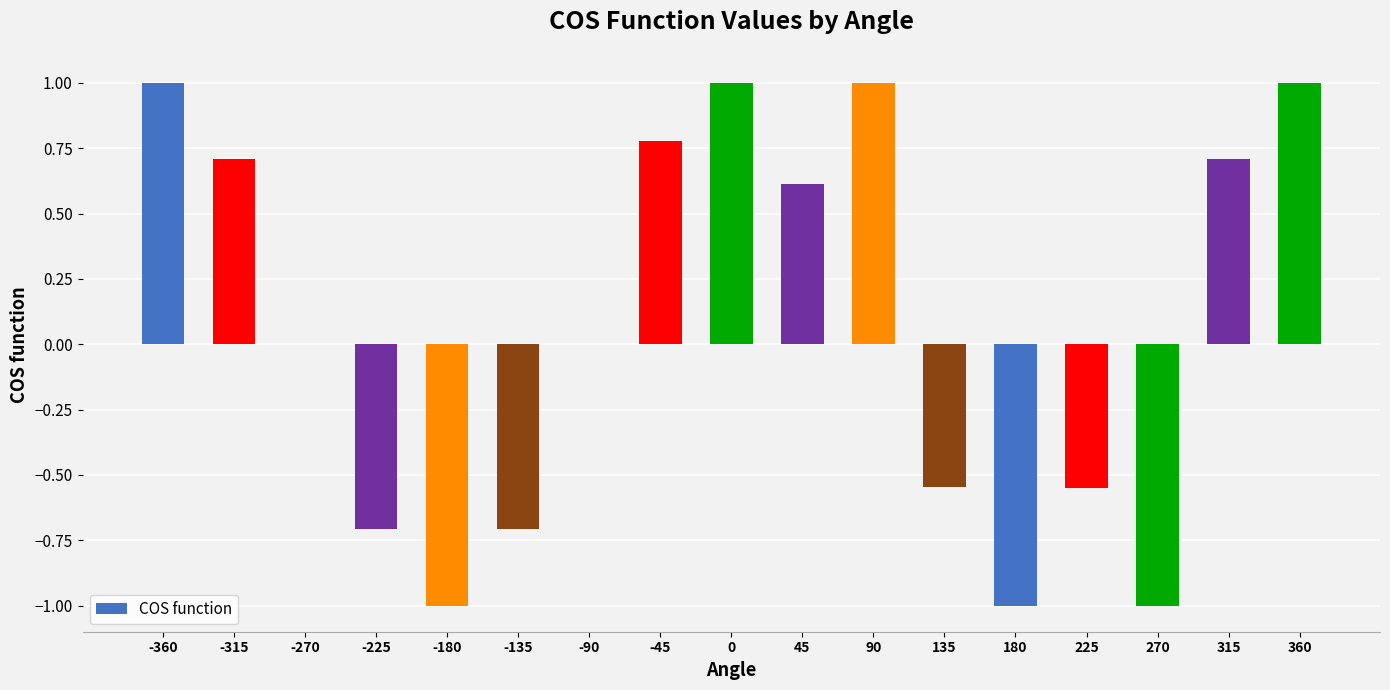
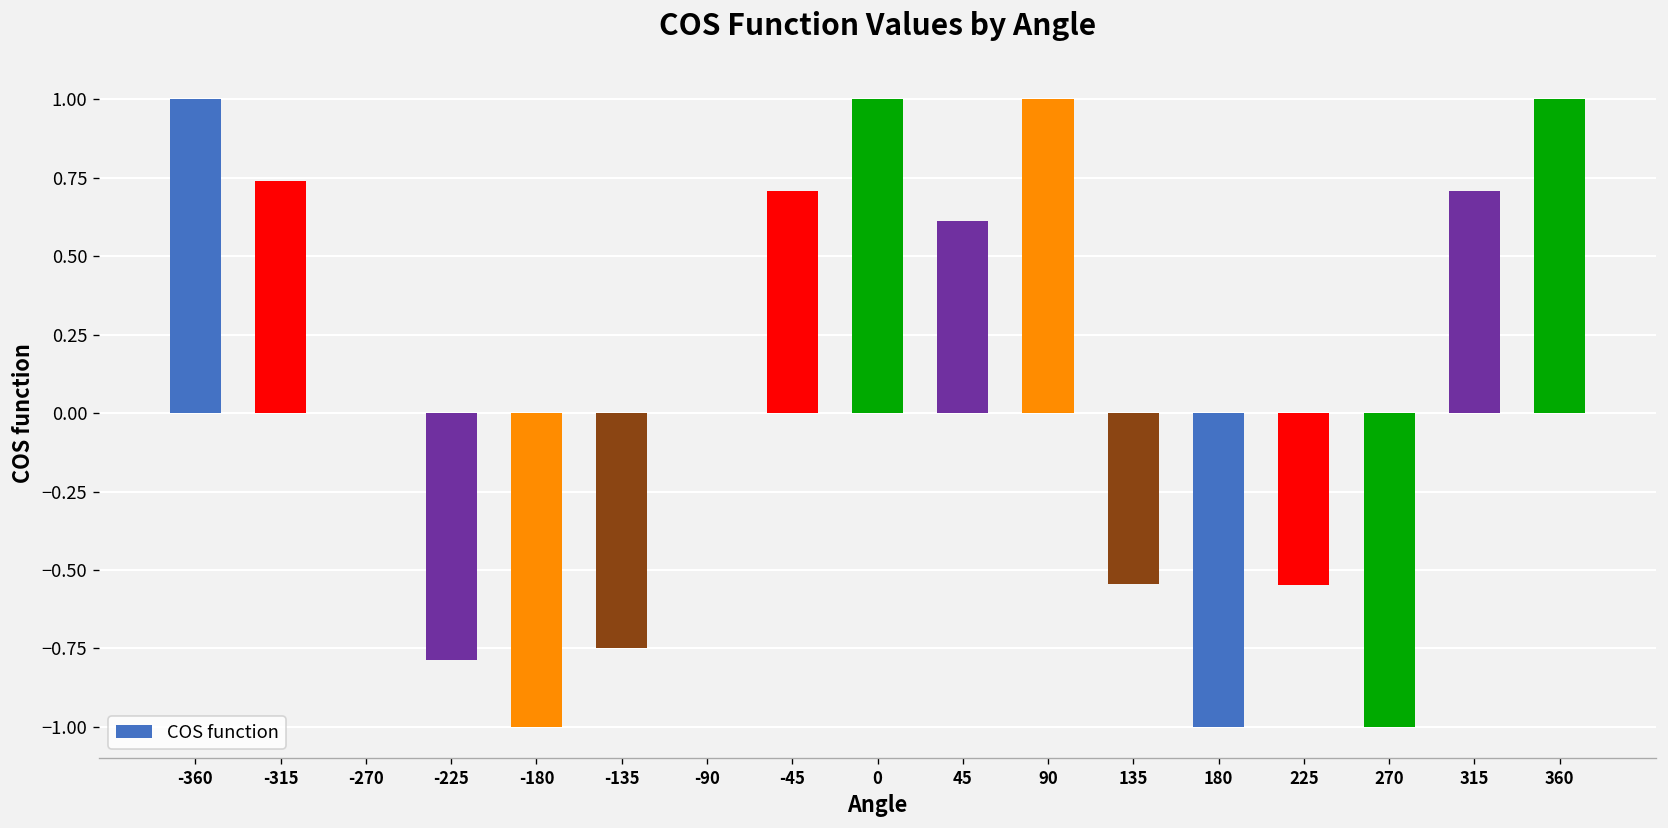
-315: 0.71 -> 0.74
-225: -0.71 -> -0.79
-135: -0.71 -> -0.75
-45: 0.78 -> 0.71
